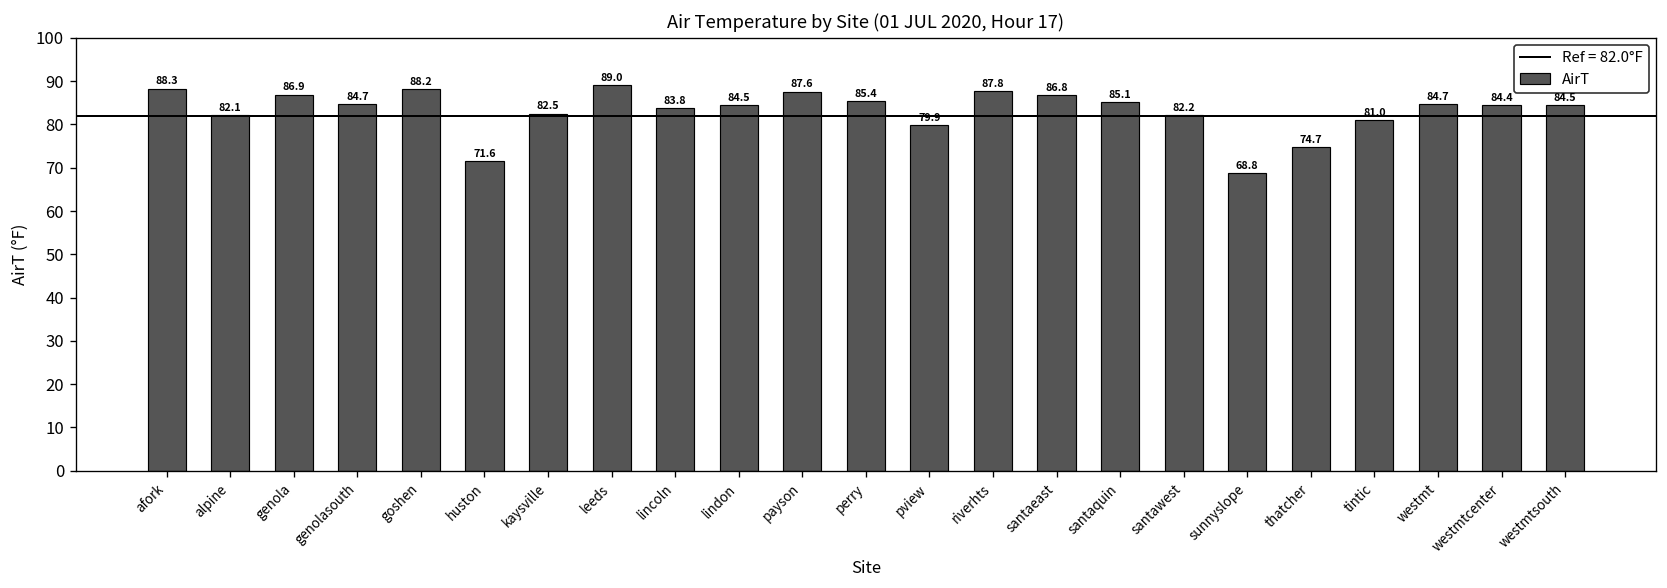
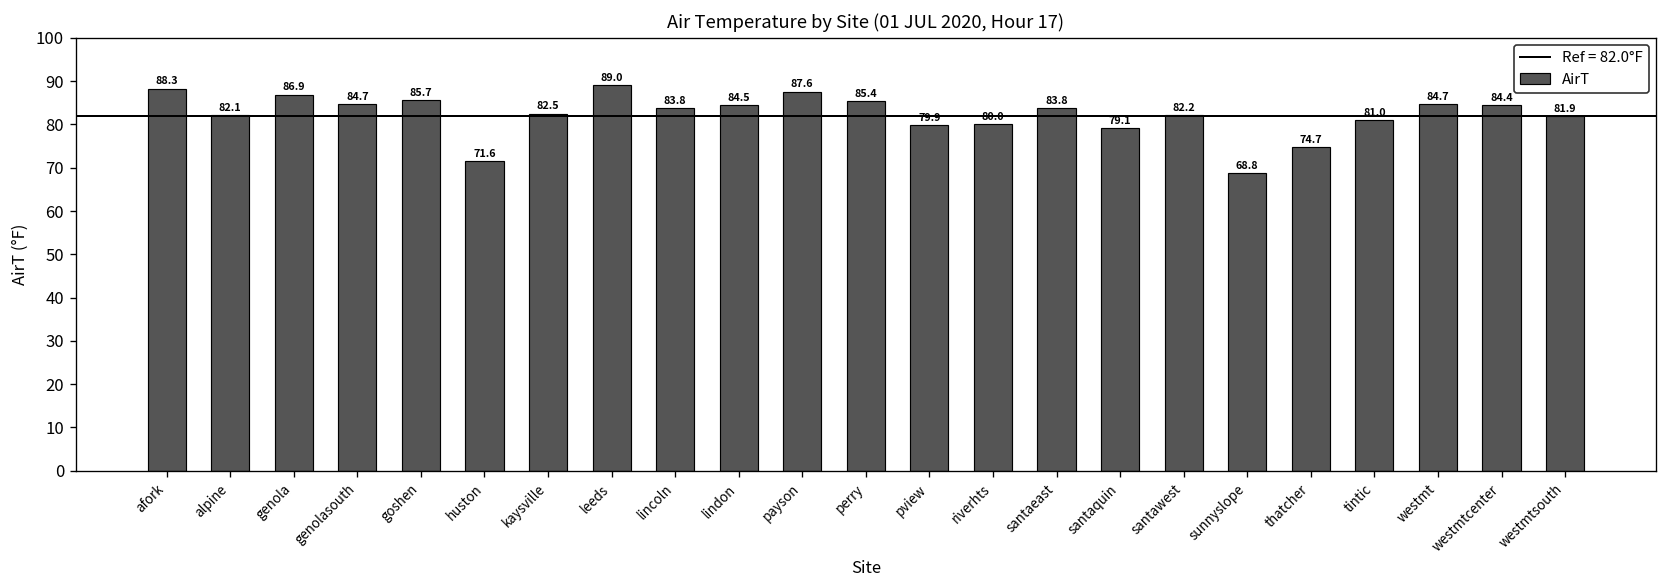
goshen: 88.2 -> 85.7
riverhts: 87.8 -> 80.0
santaeast: 86.8 -> 83.8
santaquin: 85.1 -> 79.1
westmtsouth: 85 -> 82
